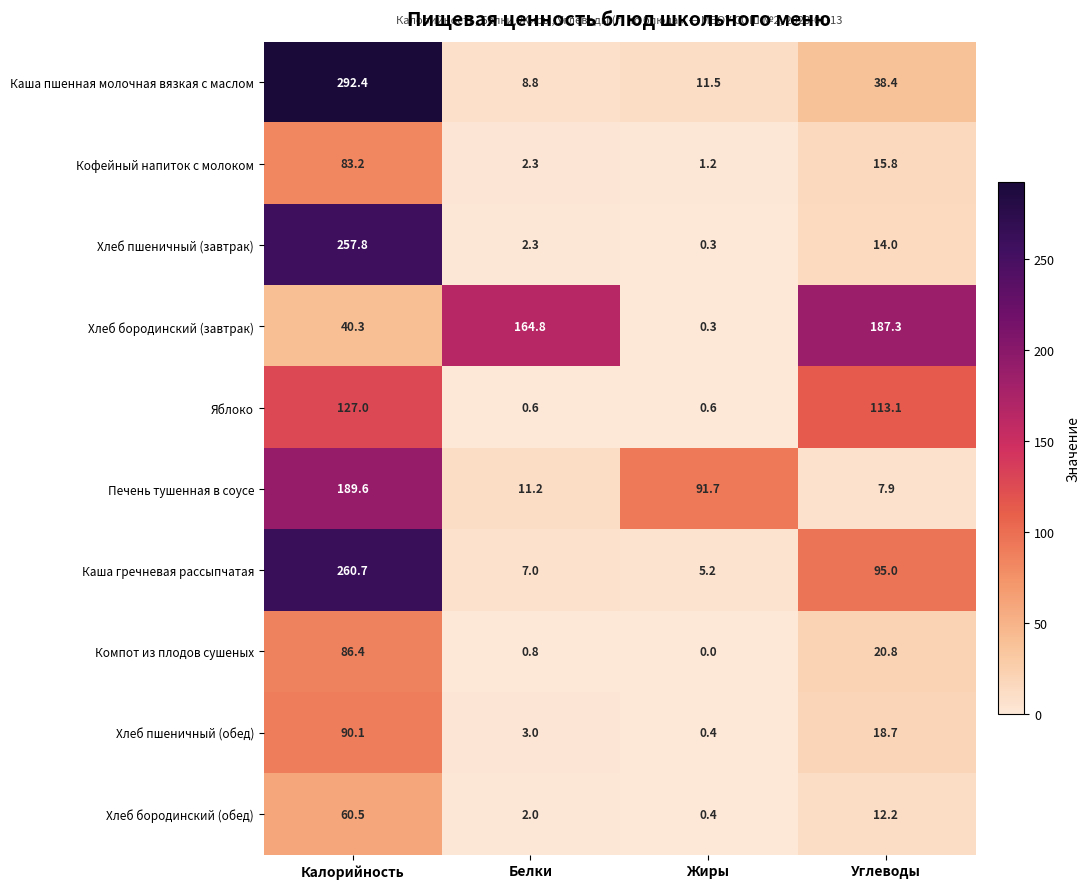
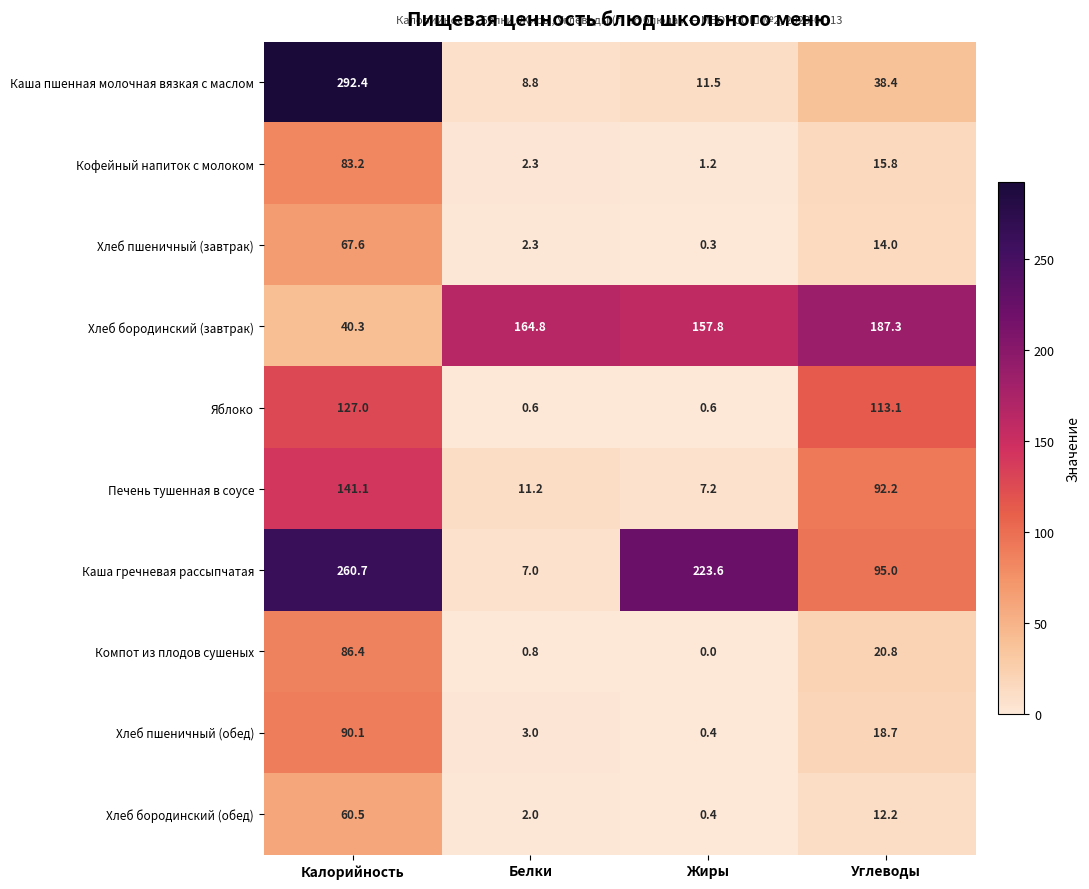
Хлеб пшеничный (завтрак), Калорийность: 257.8 -> 67.6
Хлеб бородинский (завтрак), Жиры: 0.3 -> 157.8
Печень тушенная в соусе, Калорийность: 189.6 -> 141.1
Печень тушенная в соусе, Жиры: 91.7 -> 7.2
Печень тушенная в соусе, Углеводы: 7.9 -> 92.2
Каша гречневая рассыпчатая, Жиры: 5.2 -> 223.6
